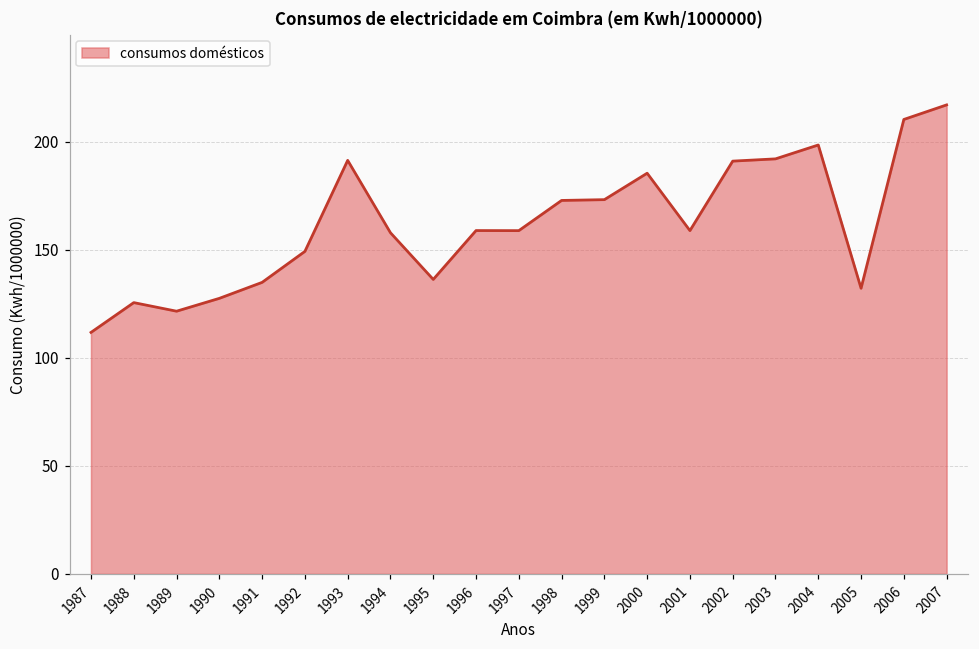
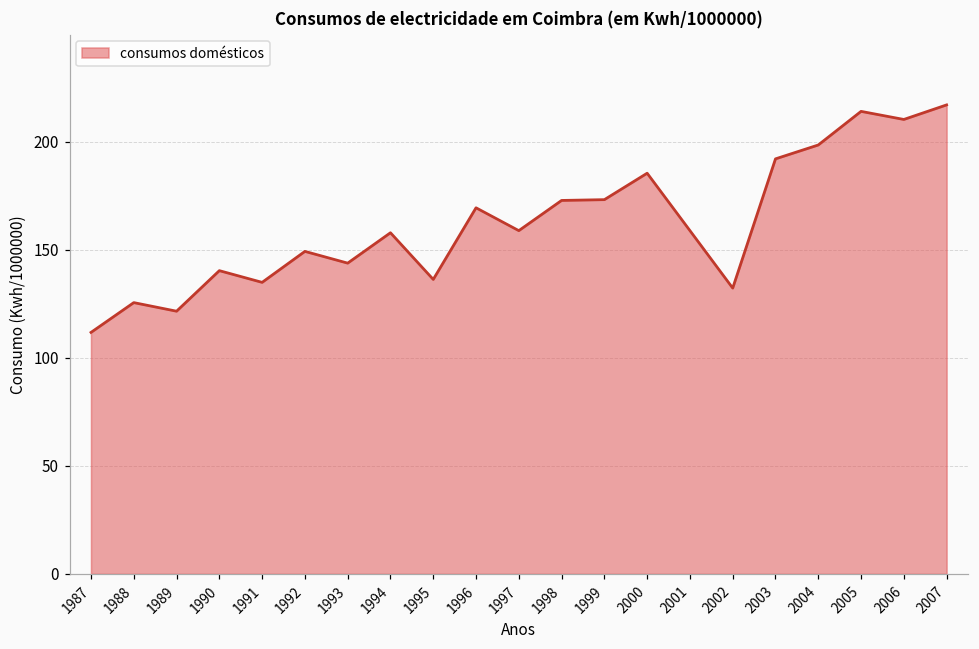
1990: 127 -> 140
1993: 191 -> 144
1996: 159 -> 169
2002: 191 -> 132
2005: 132 -> 214
